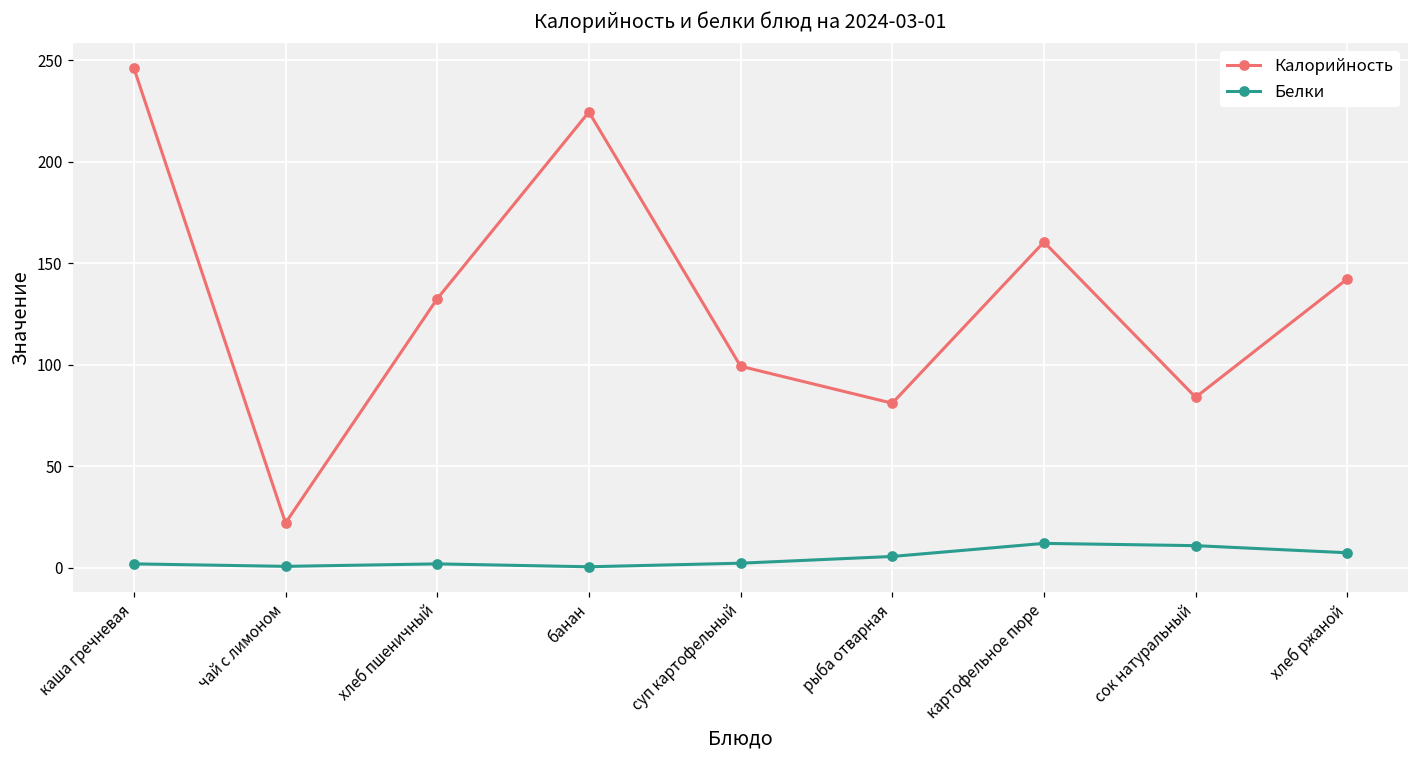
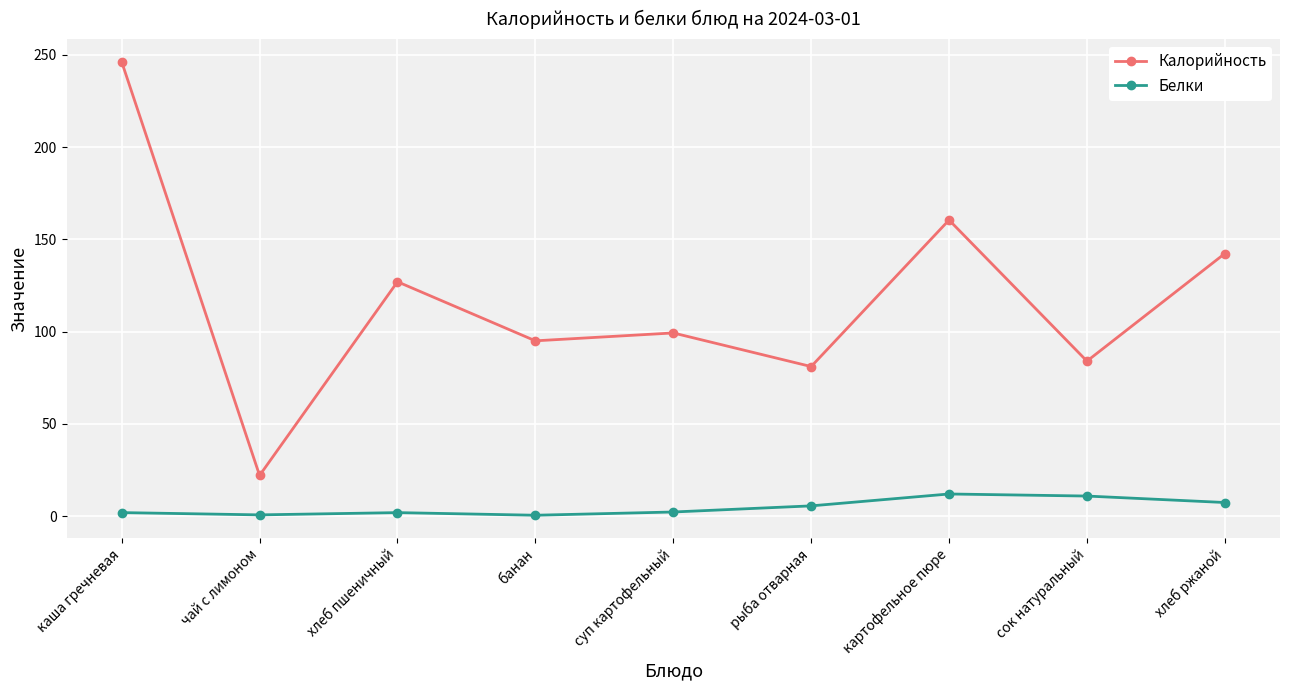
Калорийность, хлеб пшеничный: 133 -> 127
Калорийность, банан: 225 -> 95
